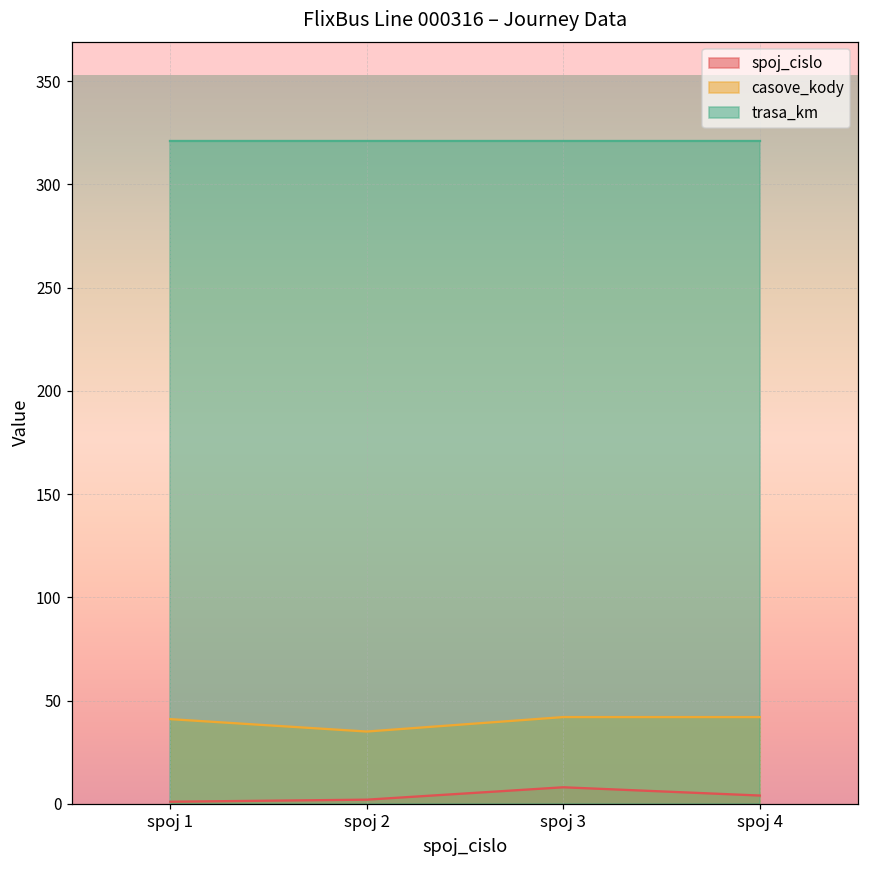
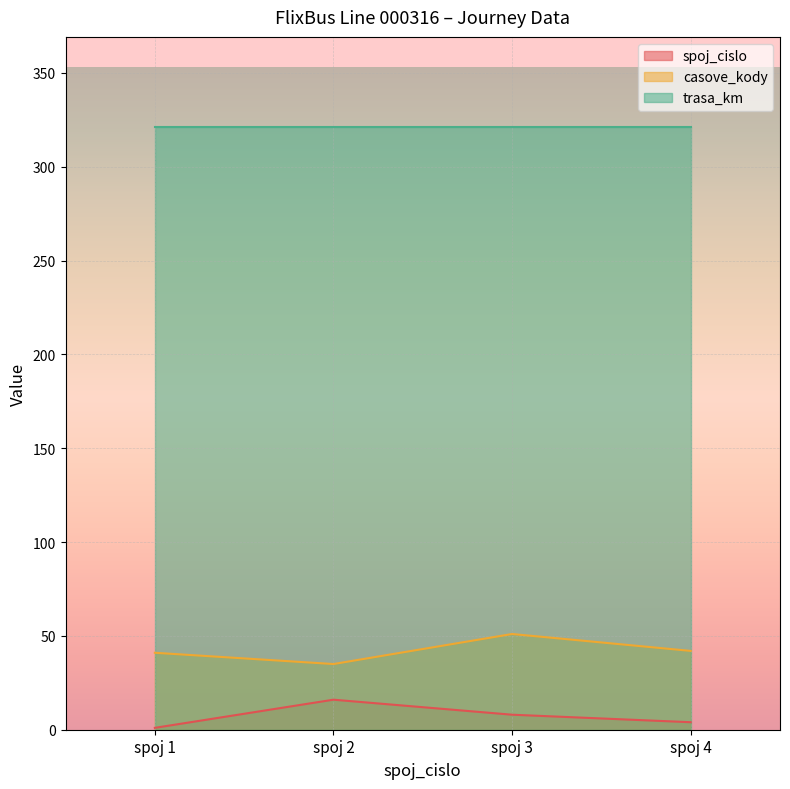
spoj_cislo, spoj 2: 2 -> 16
casove_kody, spoj 3: 42 -> 51
